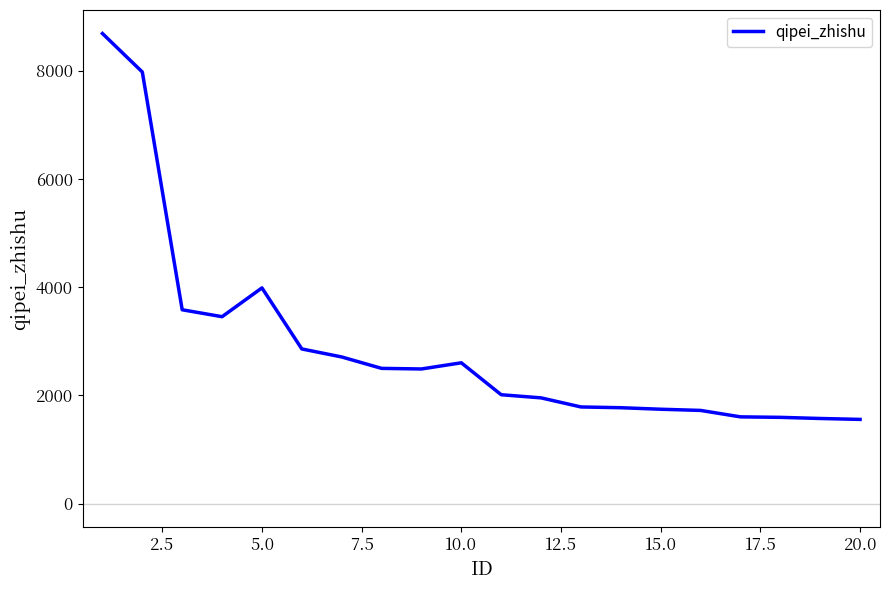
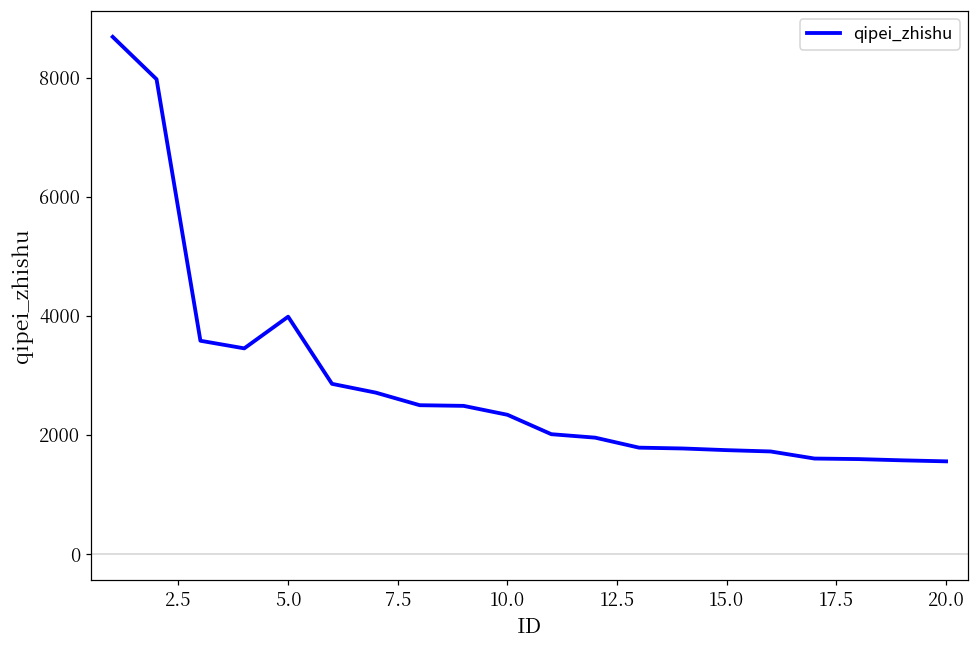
10.0: 2600 -> 2300
